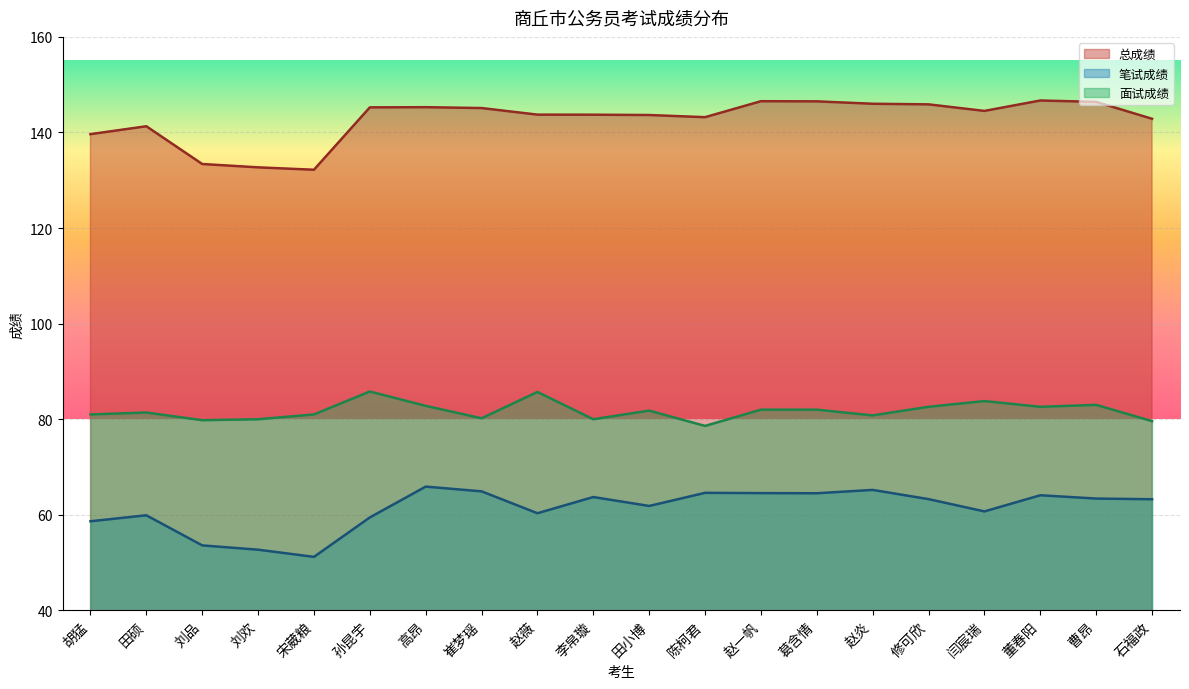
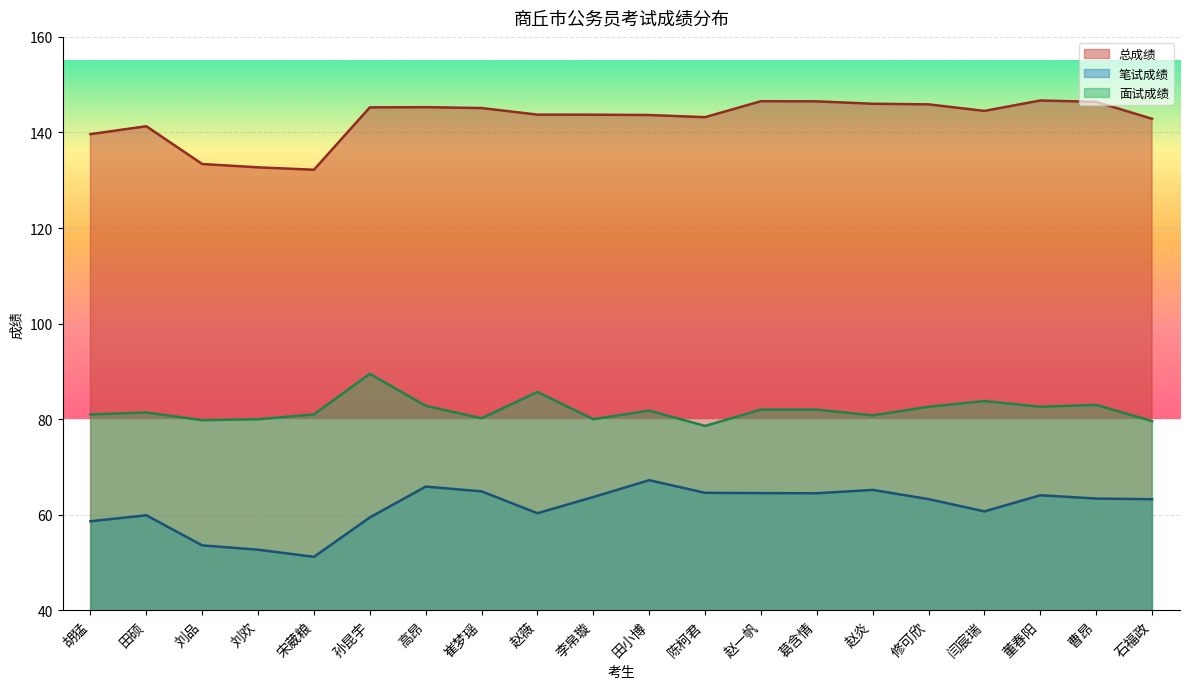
面试成绩, 孙昆宇: 86 -> 90
笔试成绩, 田小博: 62 -> 67
